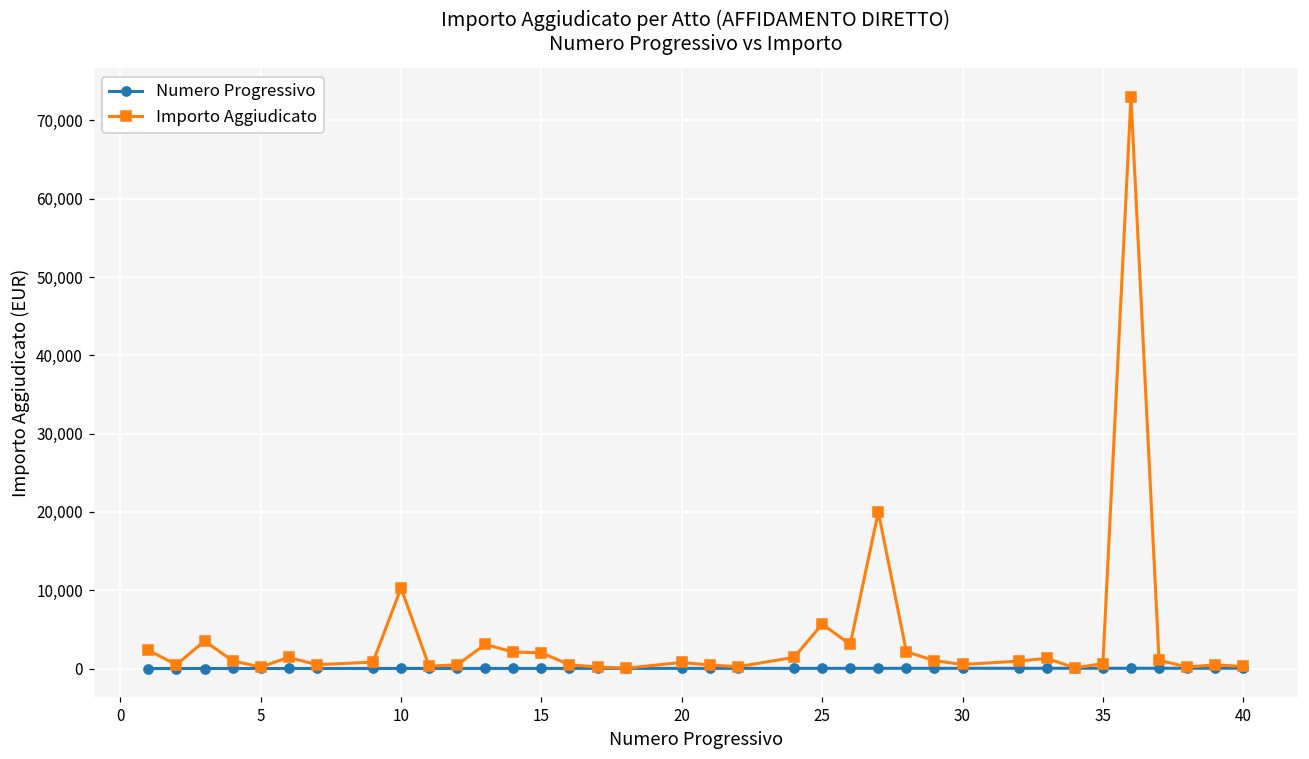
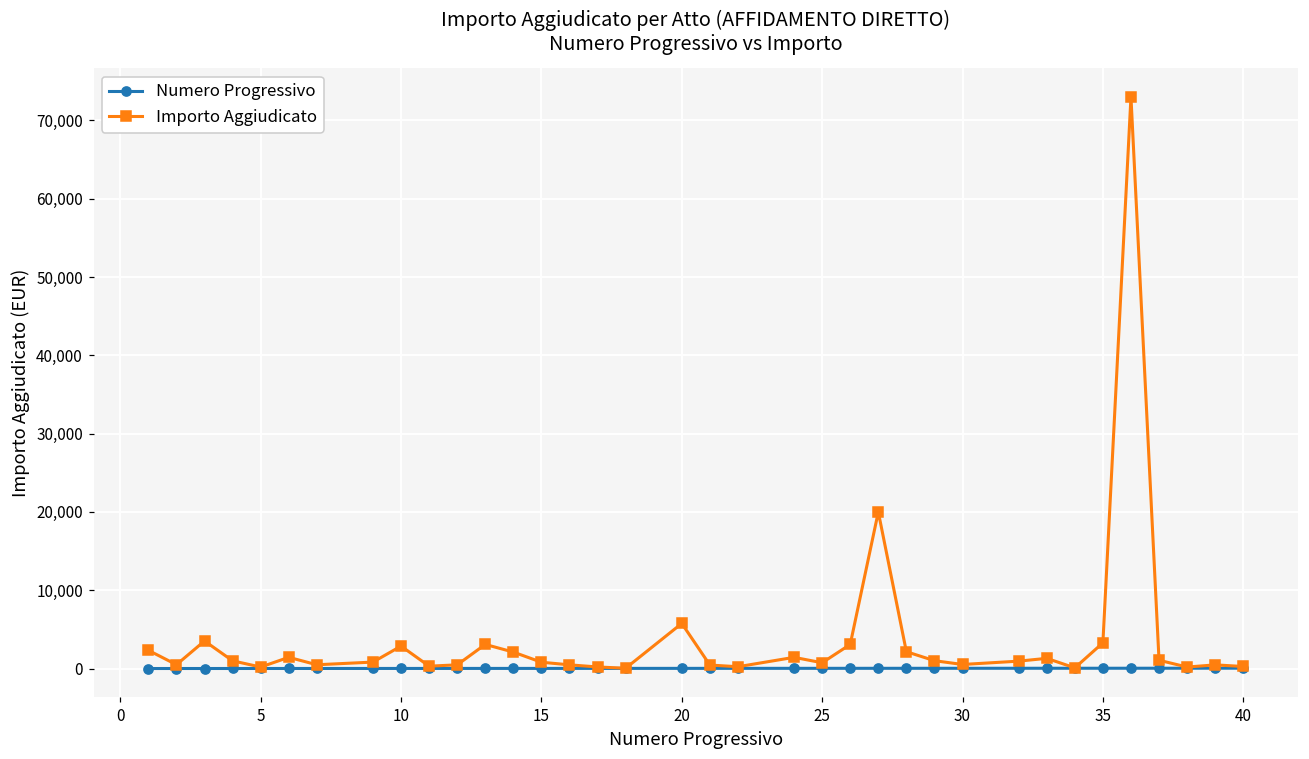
Importo Aggiudicato, 10: 10,000 -> 3,000
Importo Aggiudicato, 15: 2,000 -> 1,000
Importo Aggiudicato, 20: 1,000 -> 6,000
Importo Aggiudicato, 25: 6,000 -> 1,000
Importo Aggiudicato, 35: 1,000 -> 3,000
